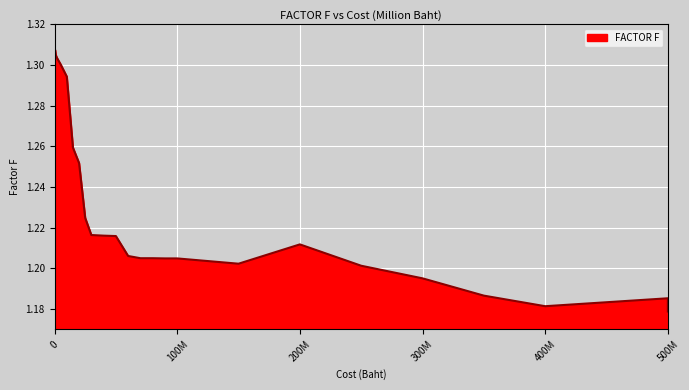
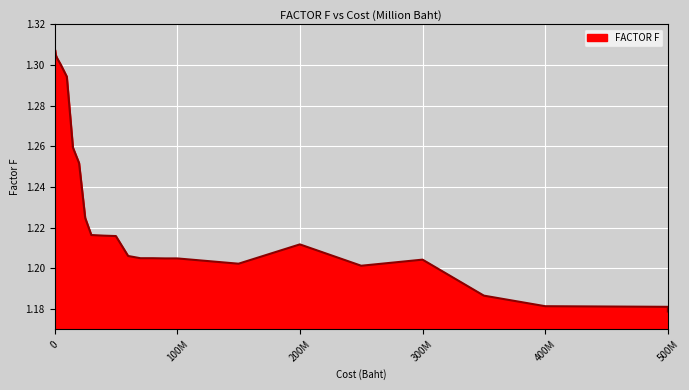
300M: 1.195 -> 1.204
500M: 1.185 -> 1.181
